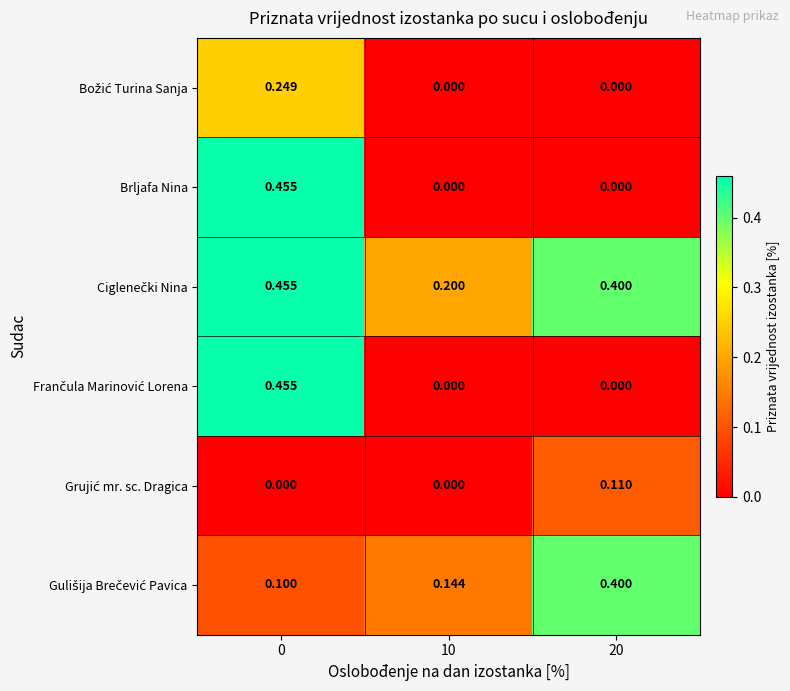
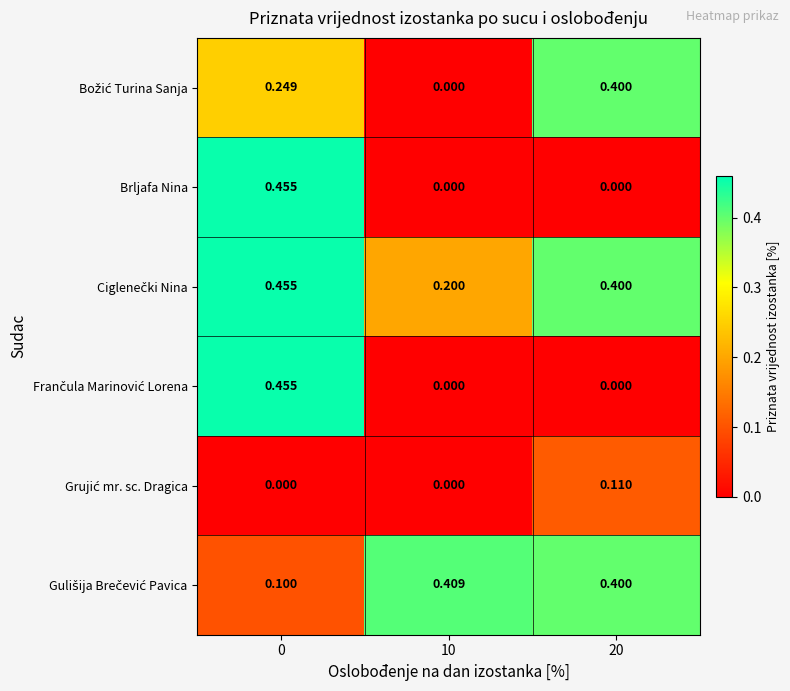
Božić Turina Sanja, 20: 0.000 -> 0.400
Gulišija Brečević Pavica, 10: 0.144 -> 0.409
